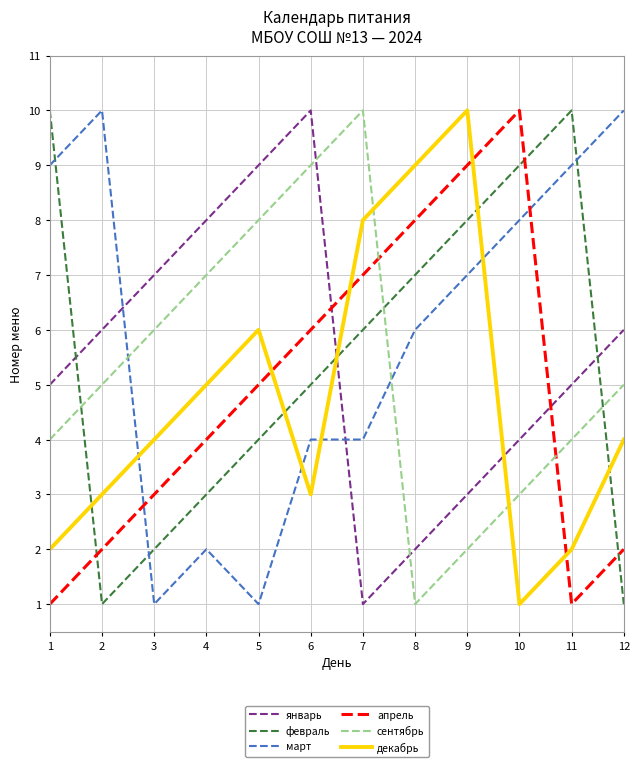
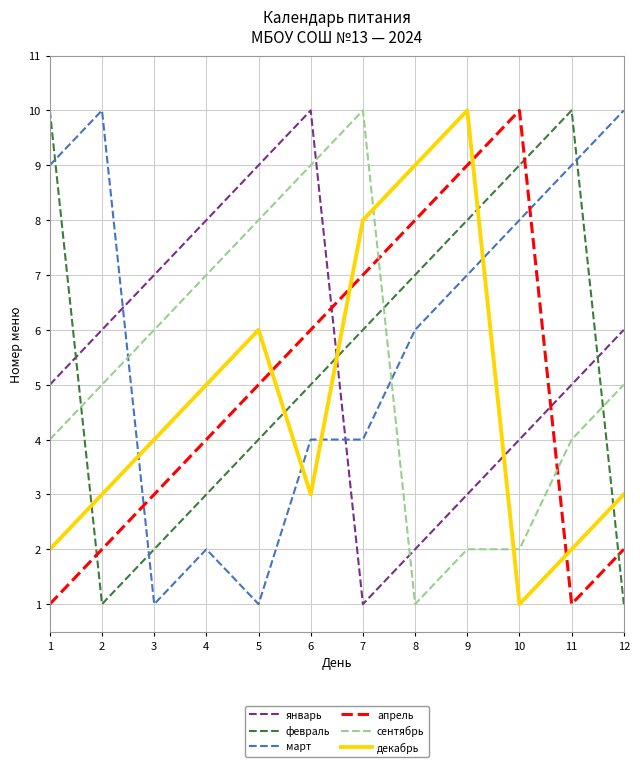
сентябрь, 10: 3 -> 2
декабрь, 12: 4 -> 3
